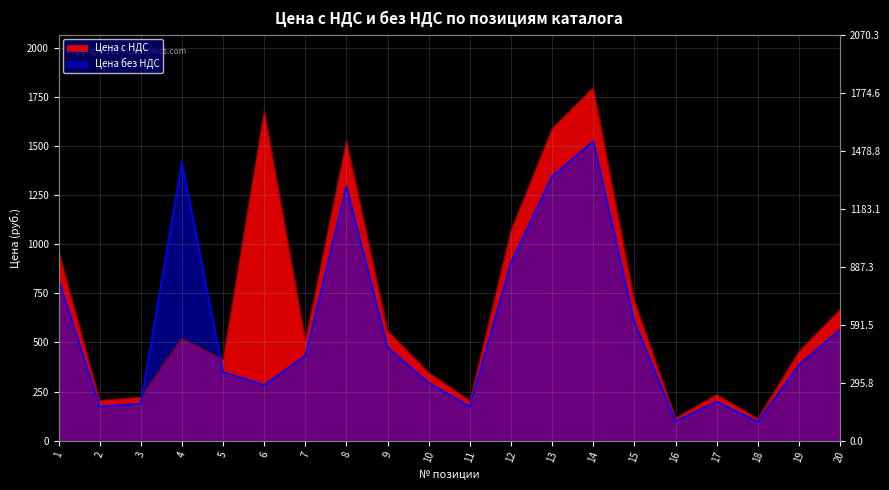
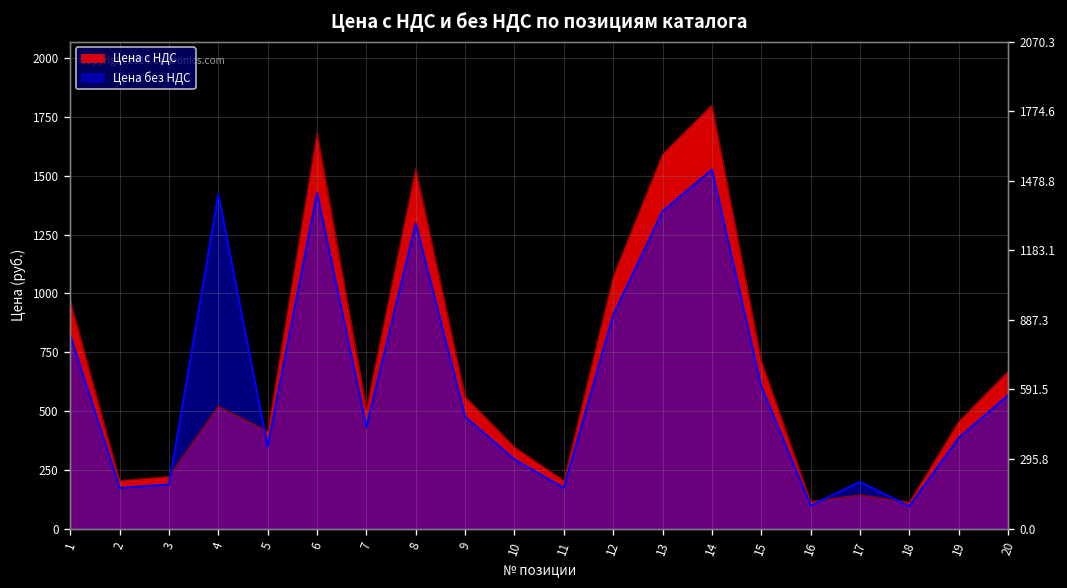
Цена без НДС, 6: 280 -> 1430
Цена с НДС, 17: 230 -> 140
